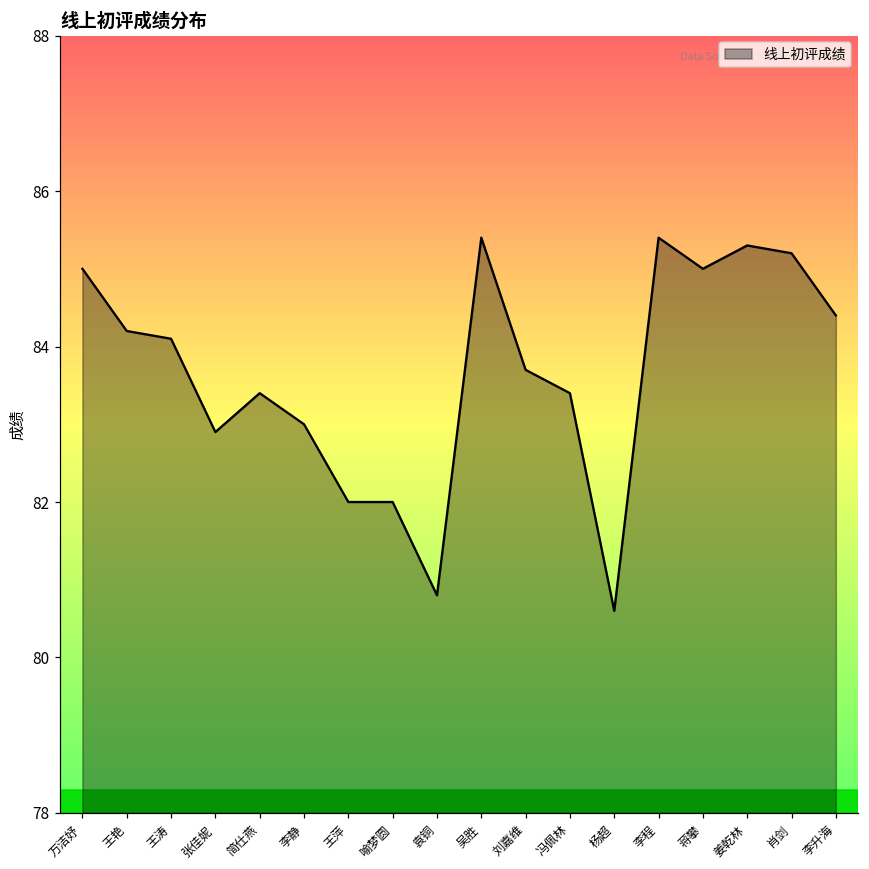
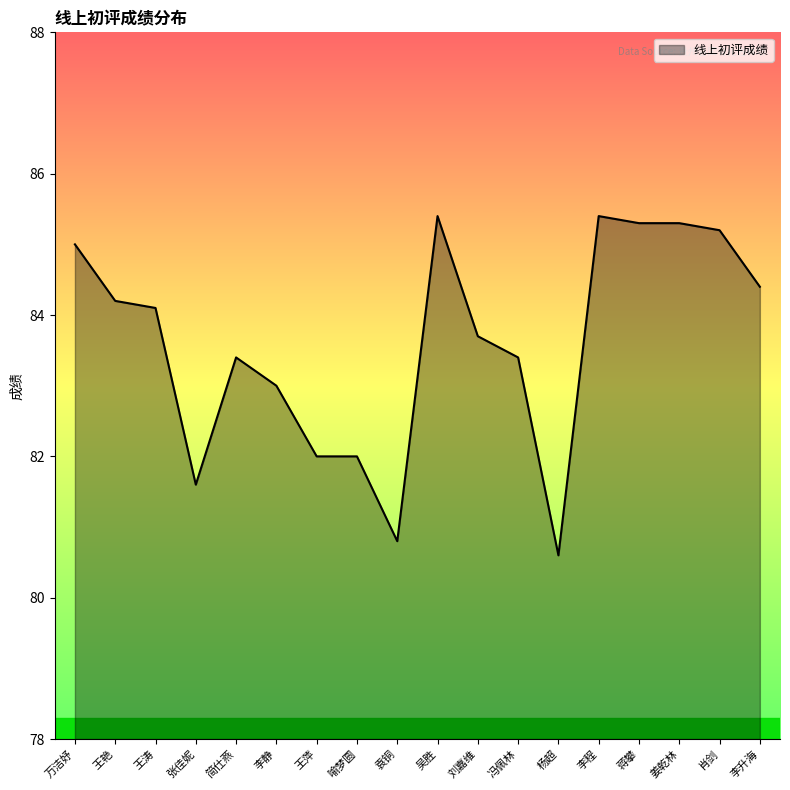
张佳妮: 82.9 -> 81.6
蒋攀: 85.0 -> 85.3
